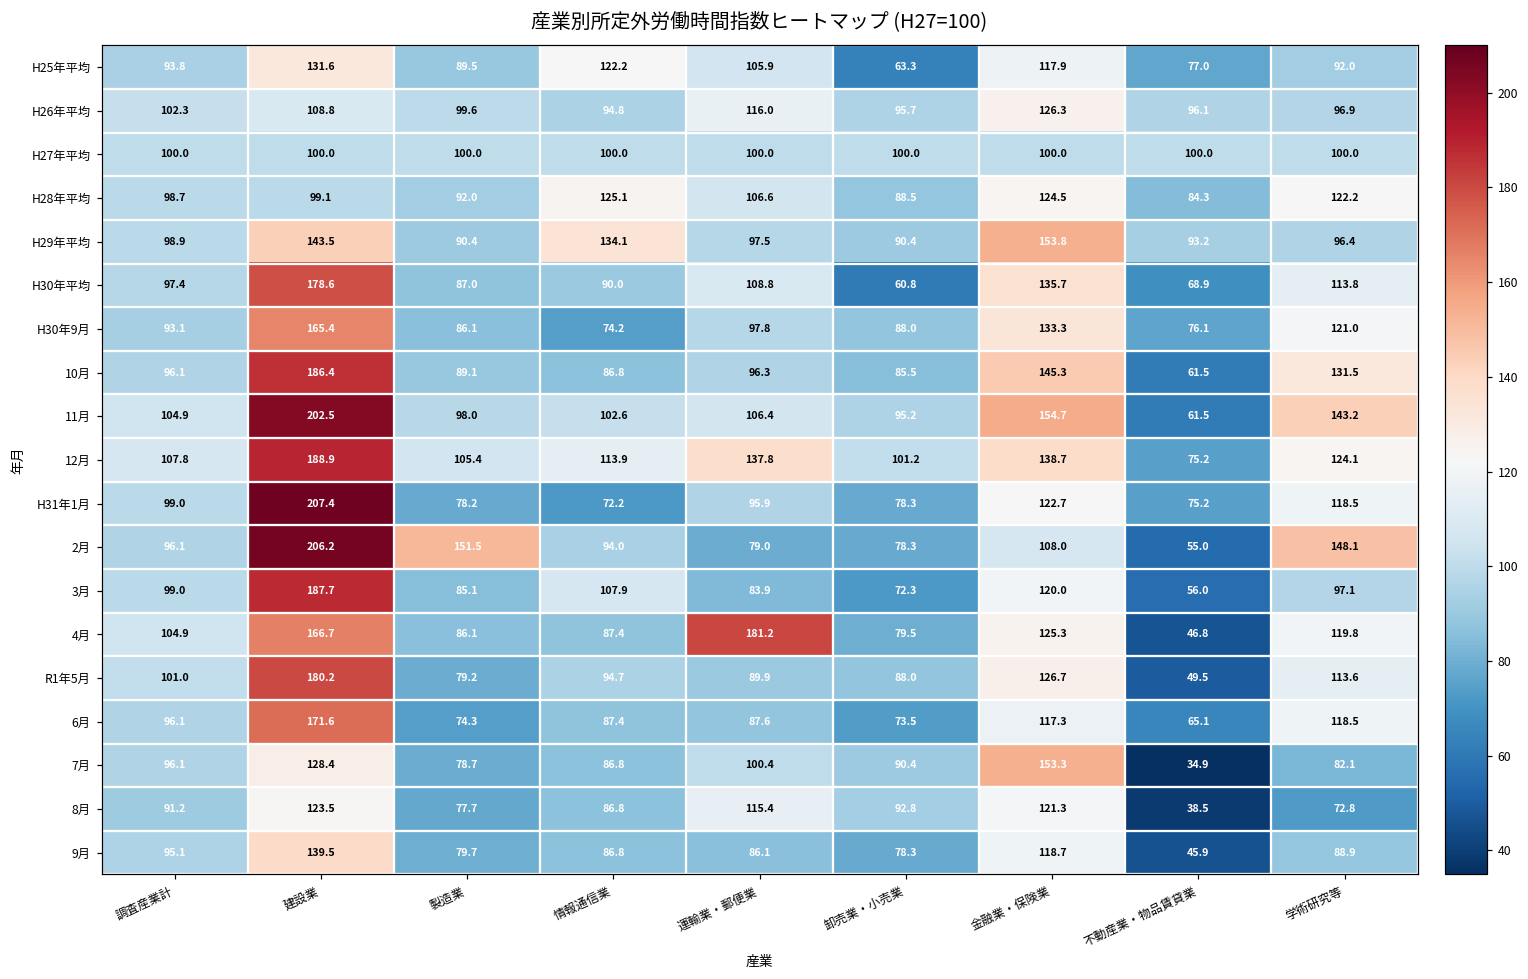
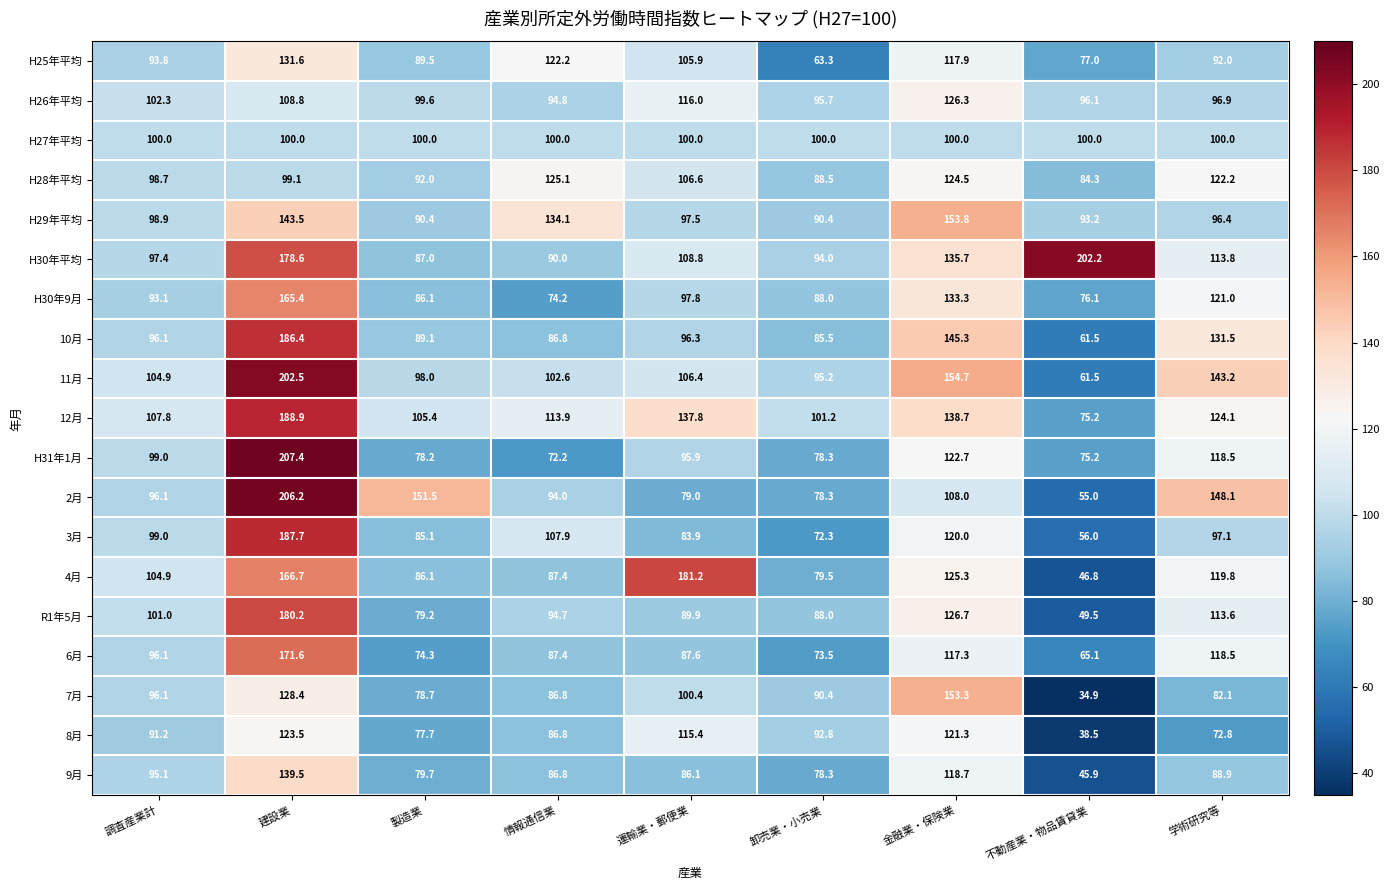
H30年平均, 卸売業・小売業: 60.8 -> 94.0
H30年平均, 不動産業・物品賃貸業: 68.9 -> 202.2
